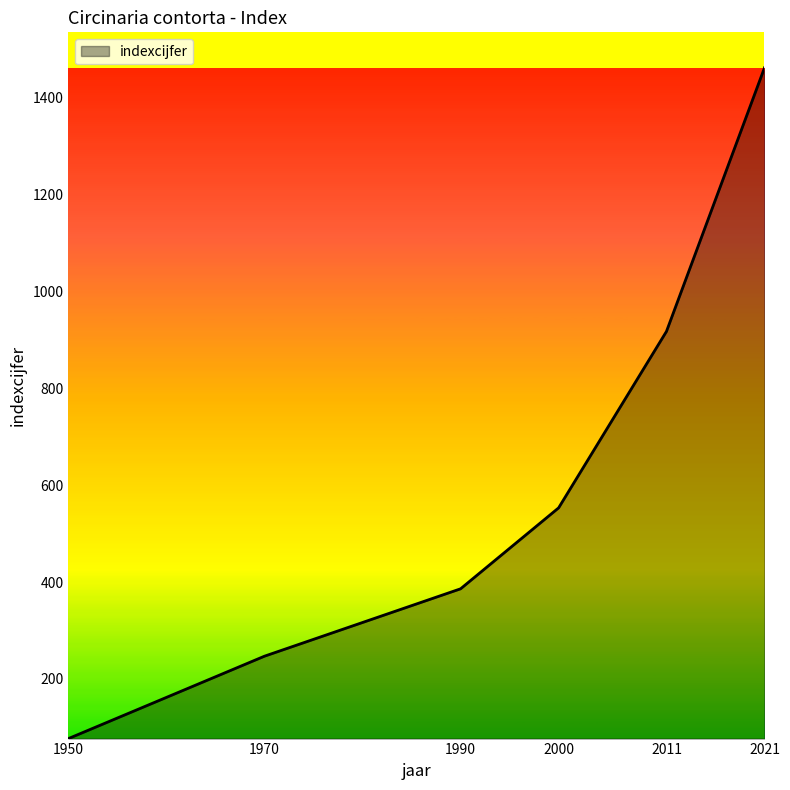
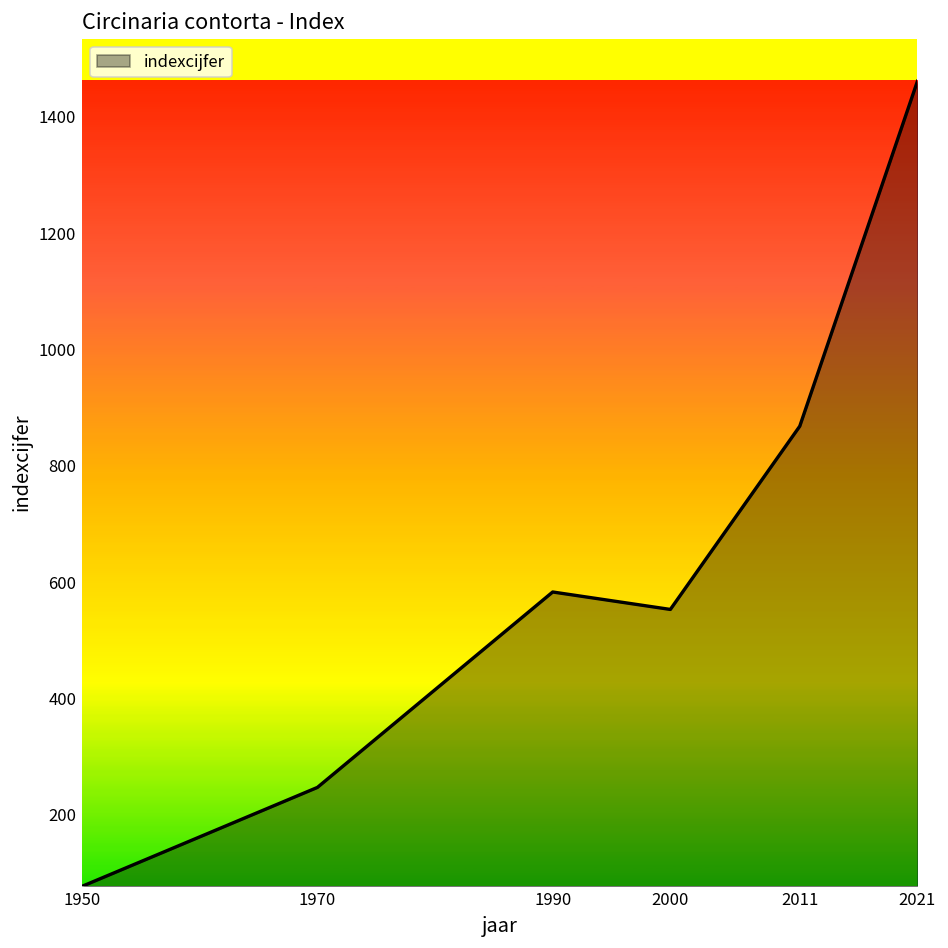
1990: 390 -> 580
2011: 920 -> 870
